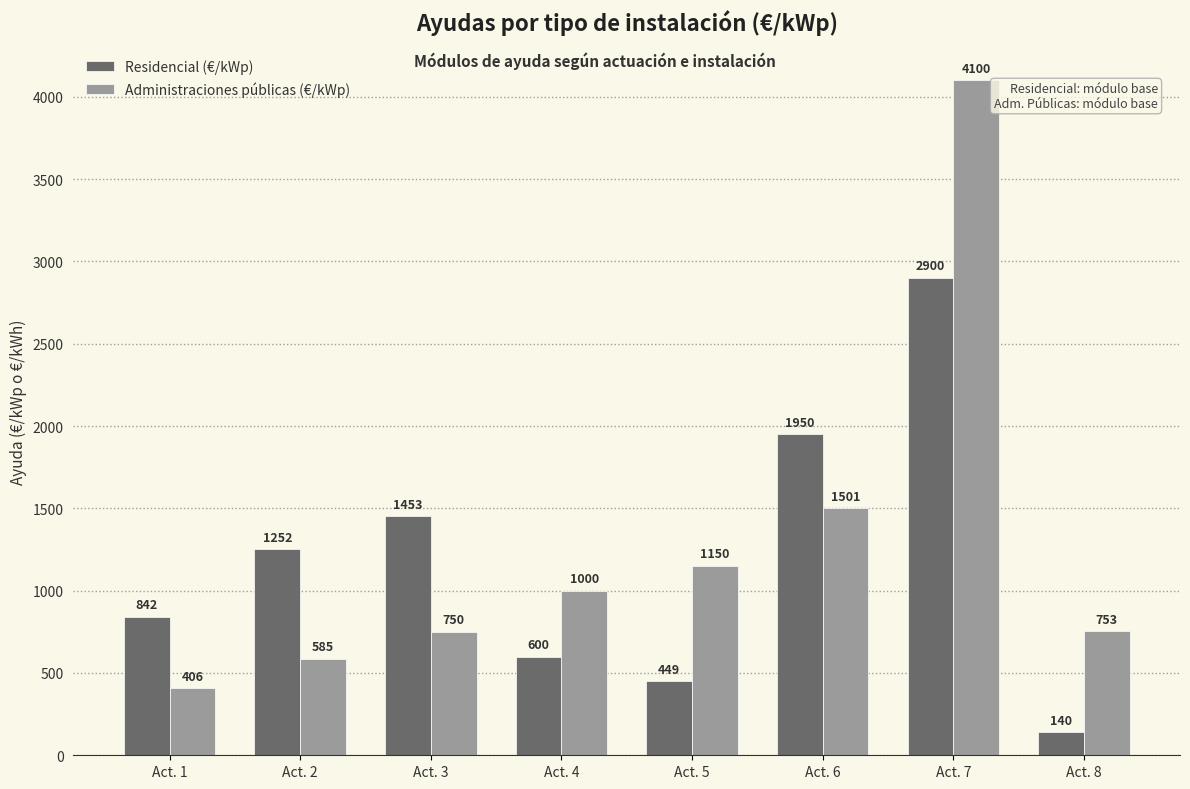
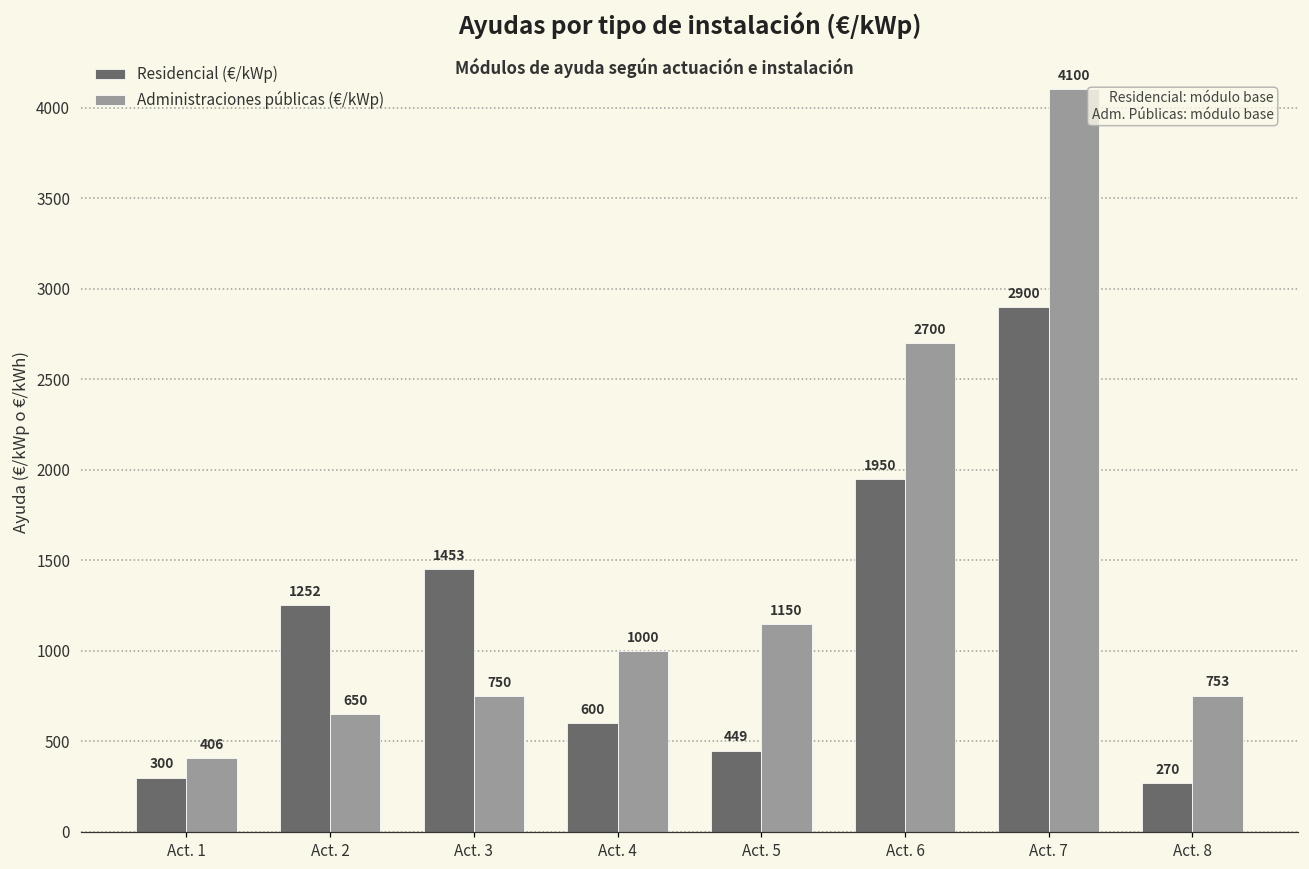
Residencial (€/kWp), Act. 1: 842 -> 300
Administraciones públicas (€/kWp), Act. 2: 585 -> 650
Administraciones públicas (€/kWp), Act. 6: 1501 -> 2700
Residencial (€/kWp), Act. 8: 140 -> 270
